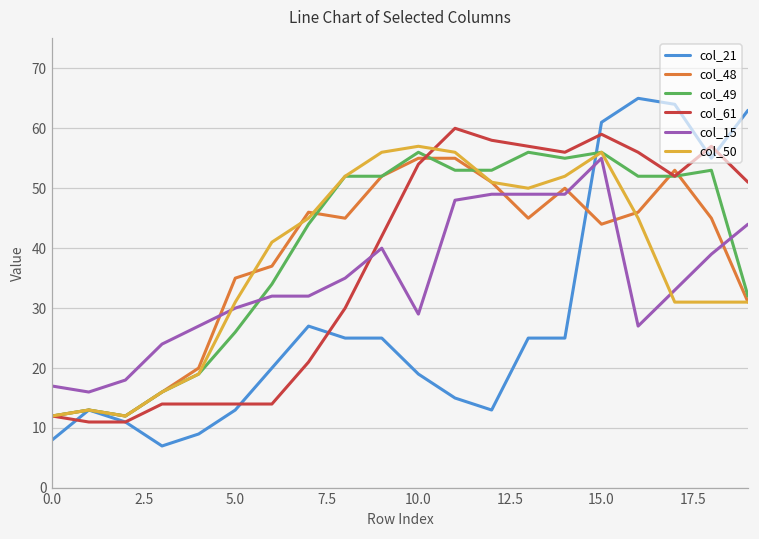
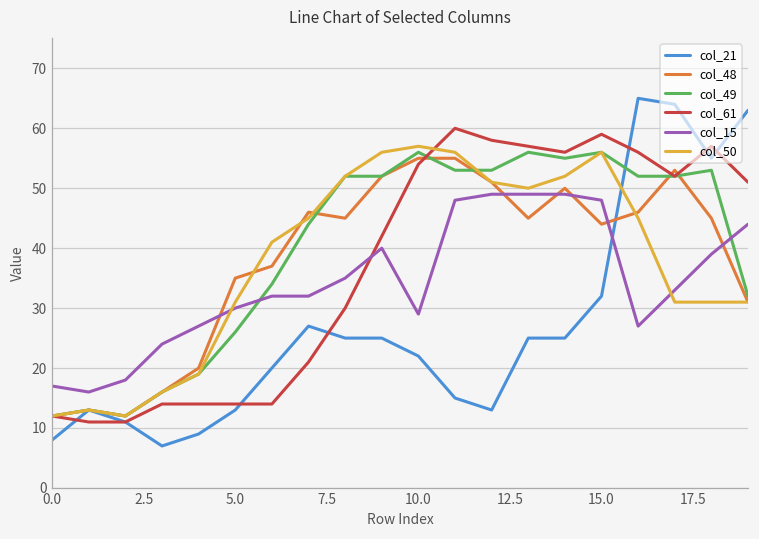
col_21, 10.0: 19 -> 22
col_21, 15.0: 61 -> 32
col_15, 15.0: 55 -> 48
